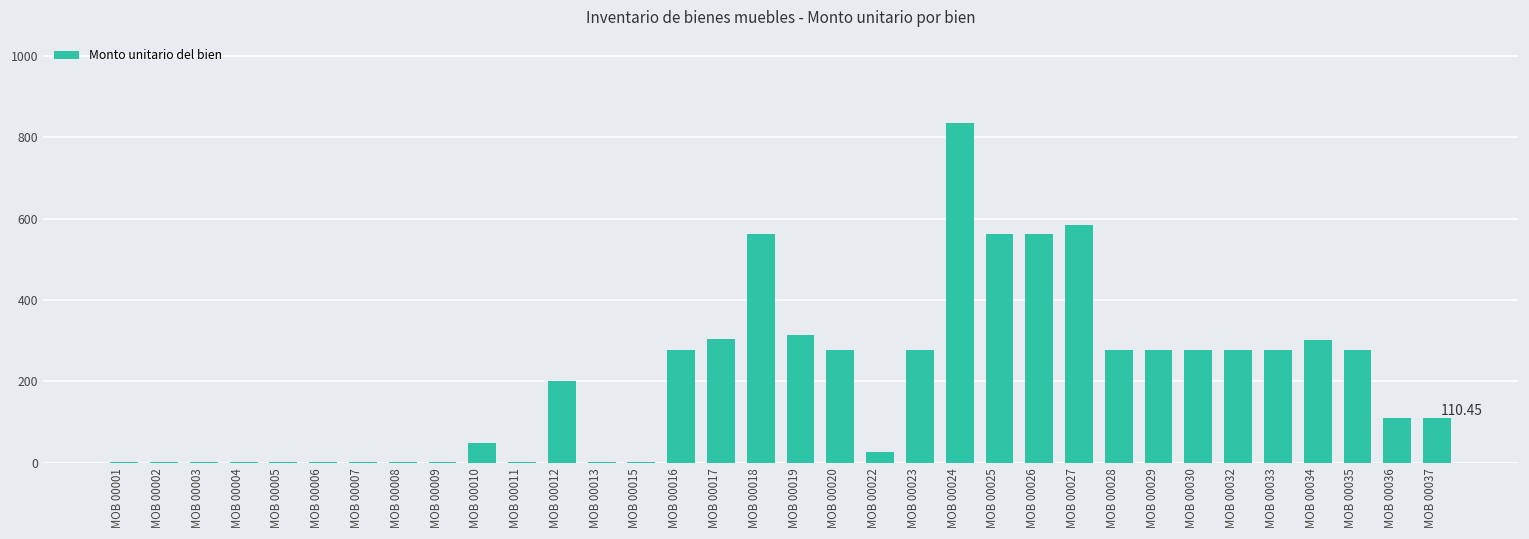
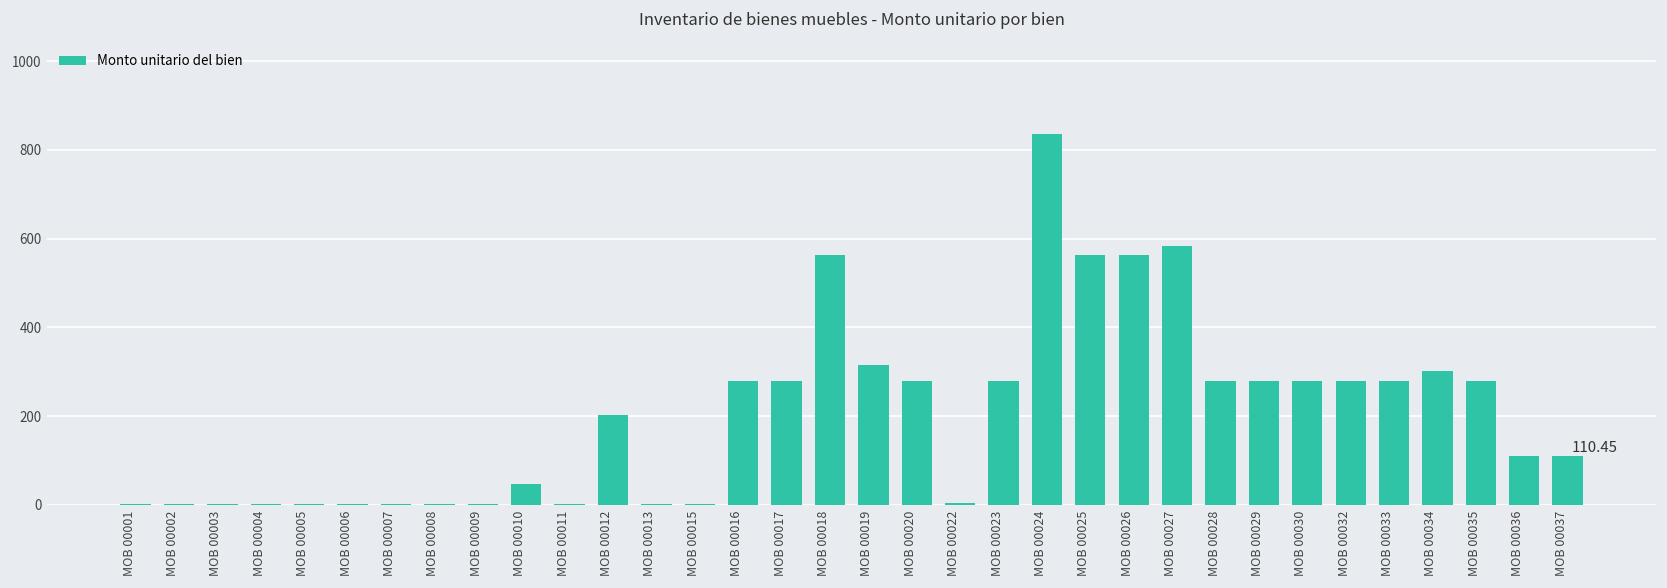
MOB 00017: 300 -> 280
MOB 00022: 30 -> 0
